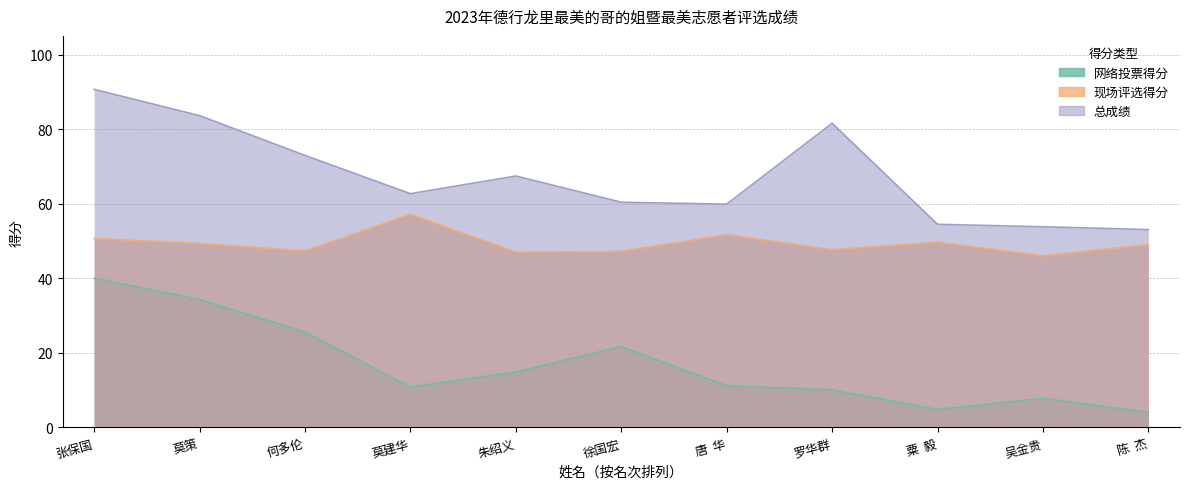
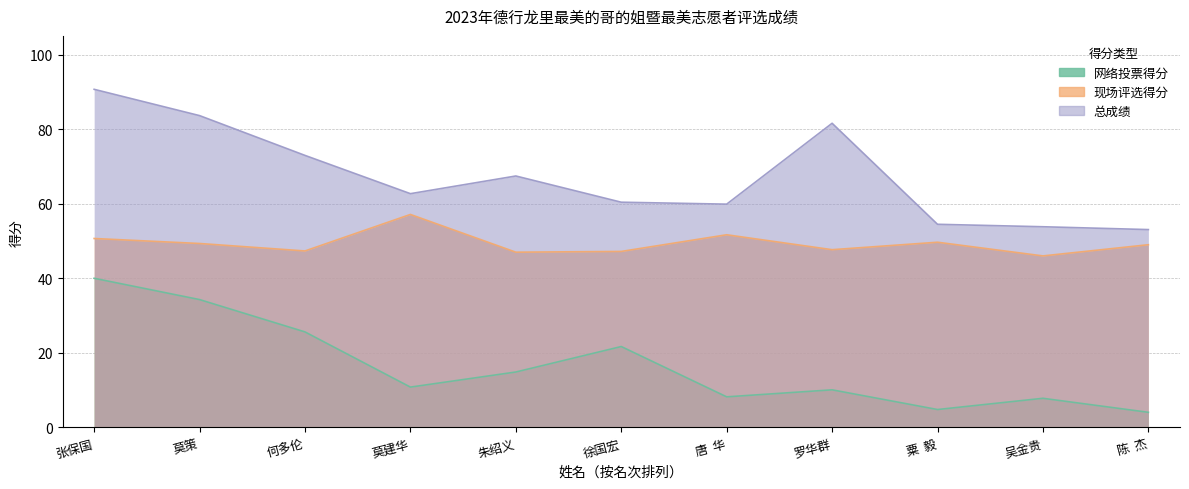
网络投票得分, 唐 华: 11 -> 8
